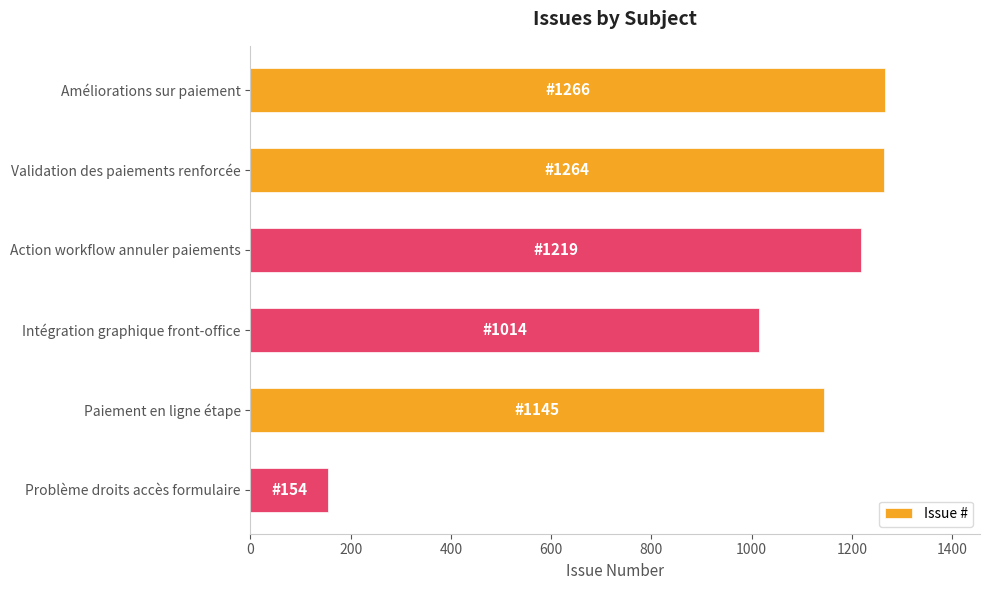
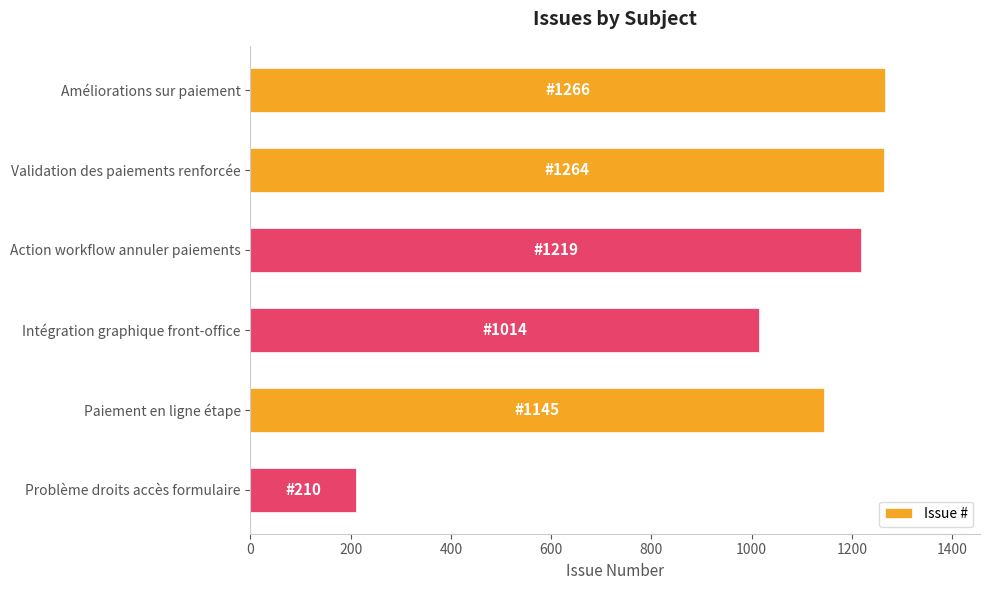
Problème droits accès formulaire: 154 -> 210
